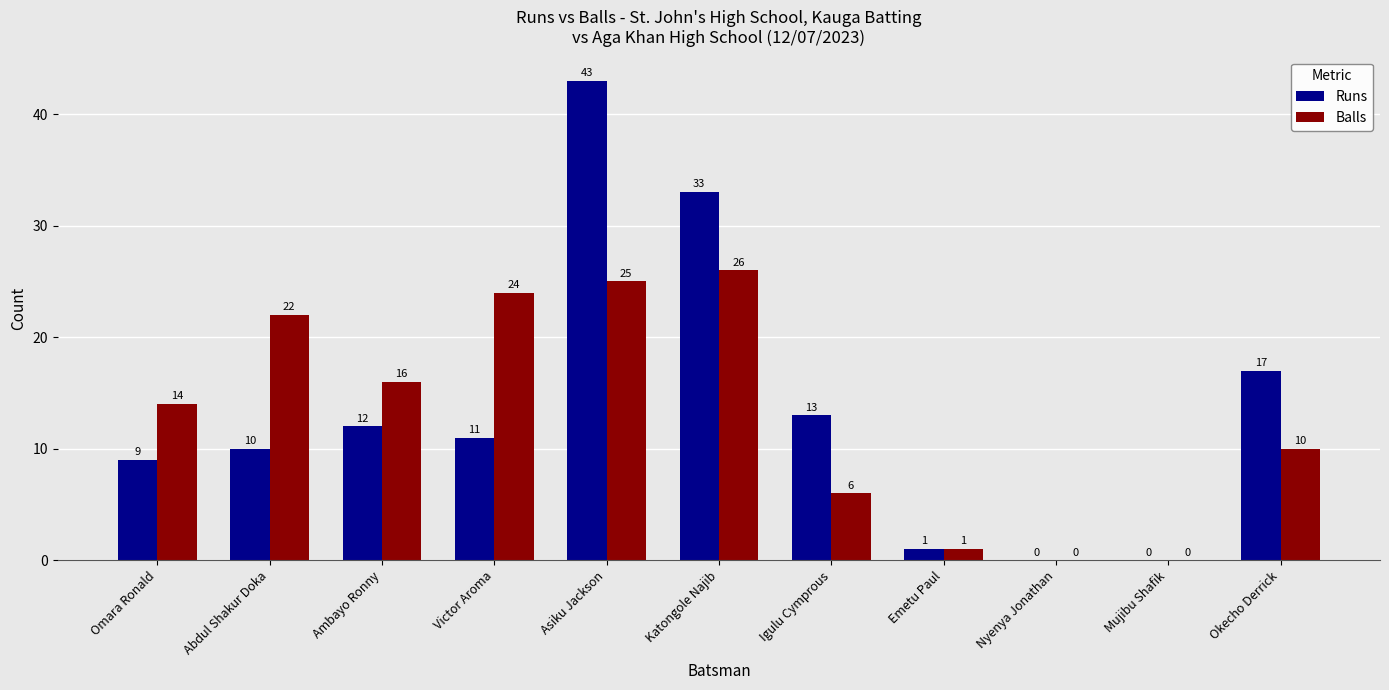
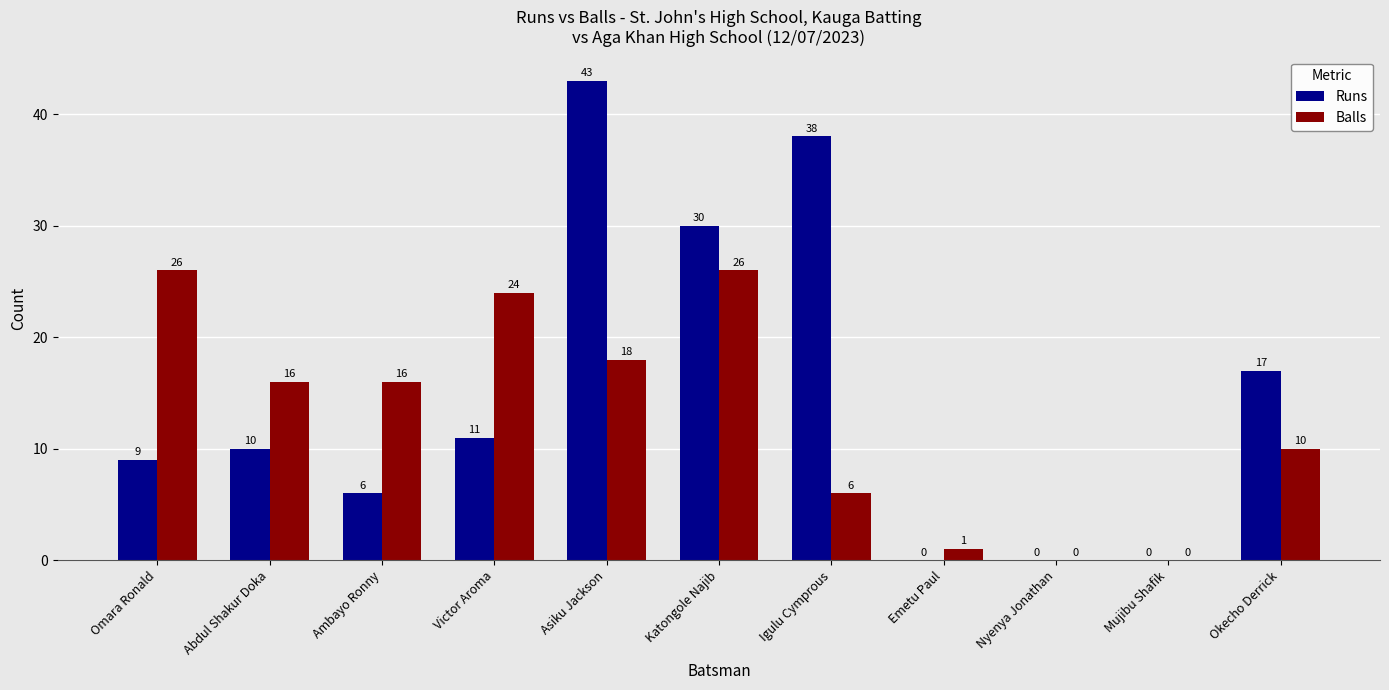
Balls, Omara Ronald: 14 -> 26
Balls, Abdul Shakur Doka: 22 -> 16
Runs, Ambayo Ronny: 12 -> 6
Balls, Asiku Jackson: 25 -> 18
Runs, Katongole Najib: 33 -> 30
Runs, Igulu Cymprous: 13 -> 38
Runs, Emetu Paul: 1 -> 0
